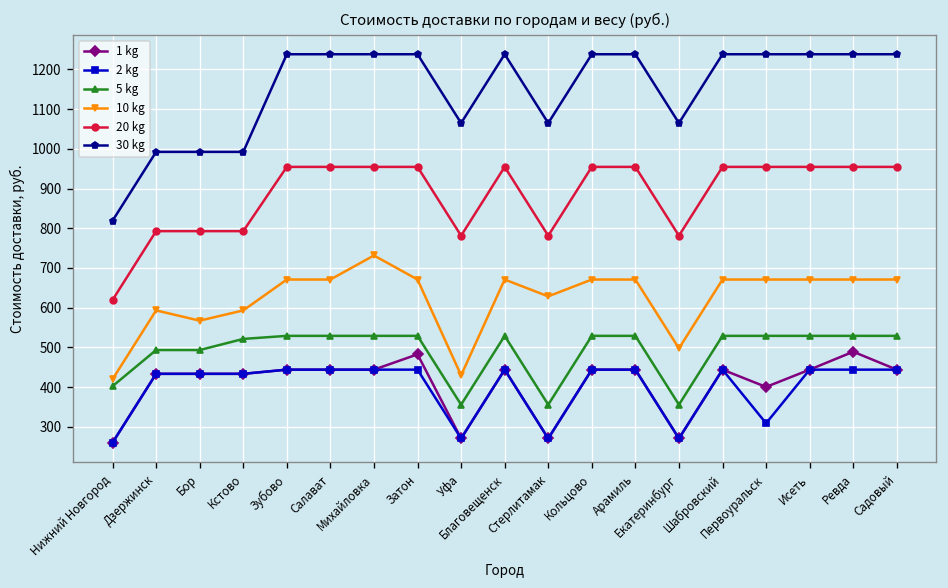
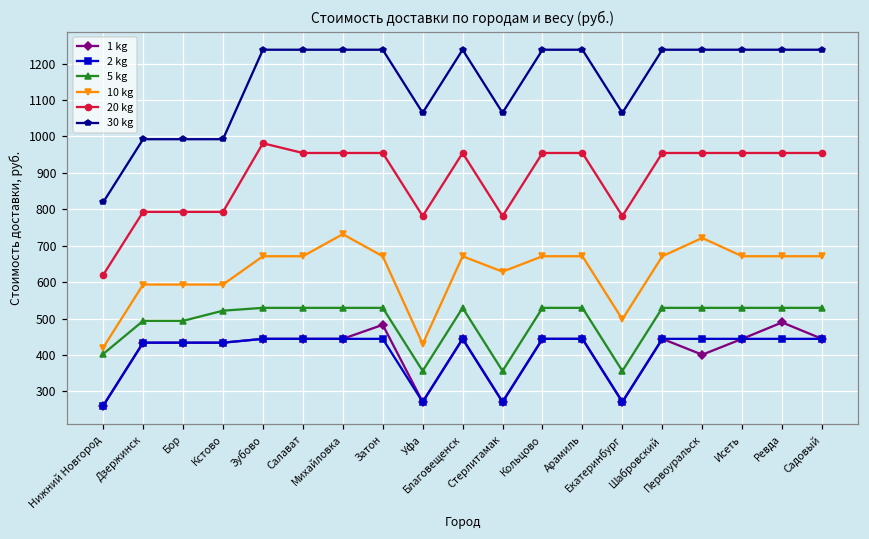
10 kg, Бор: 570 -> 590
20 kg, Зубово: 950 -> 980
2 kg, Первоуральск: 310 -> 440
10 kg, Первоуральск: 670 -> 720
